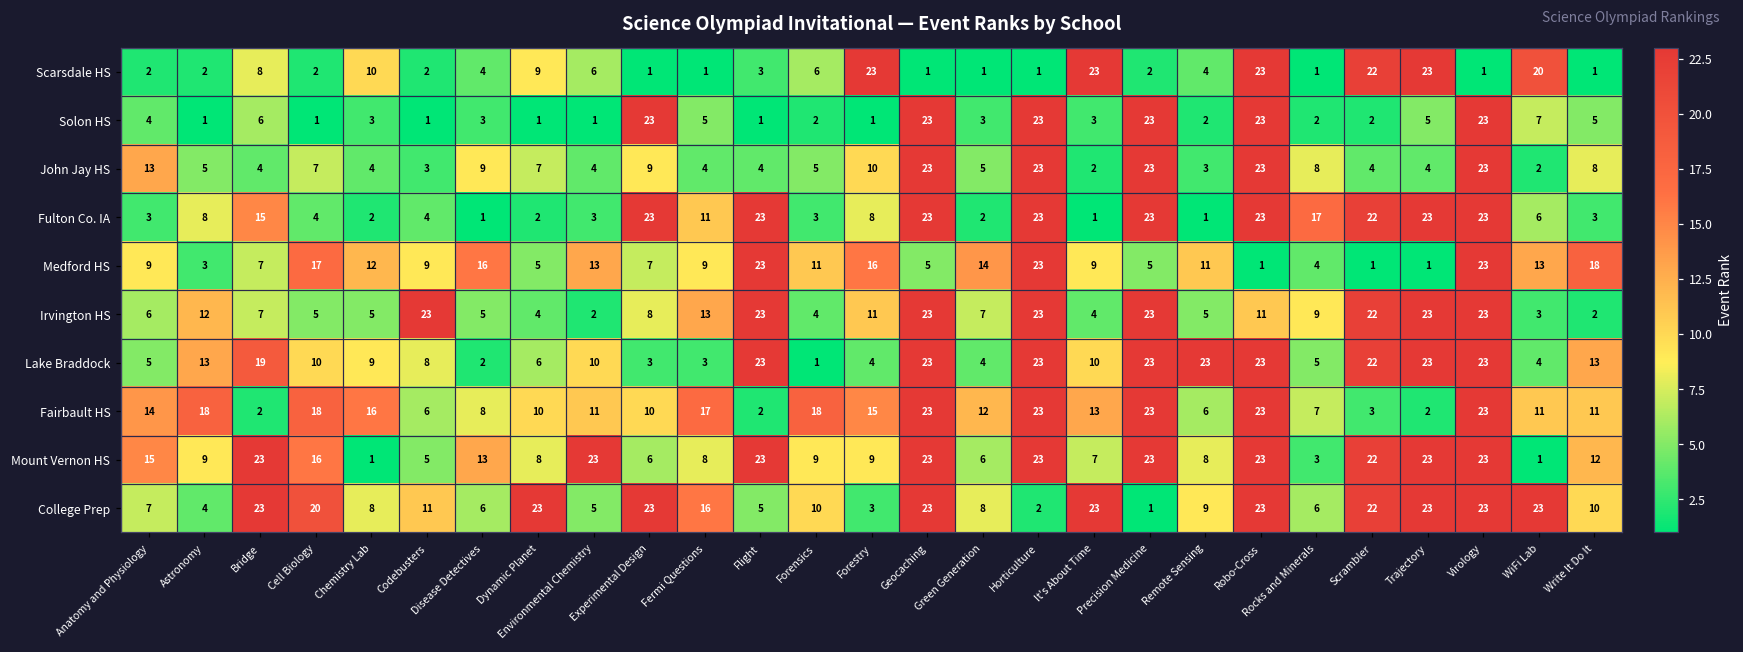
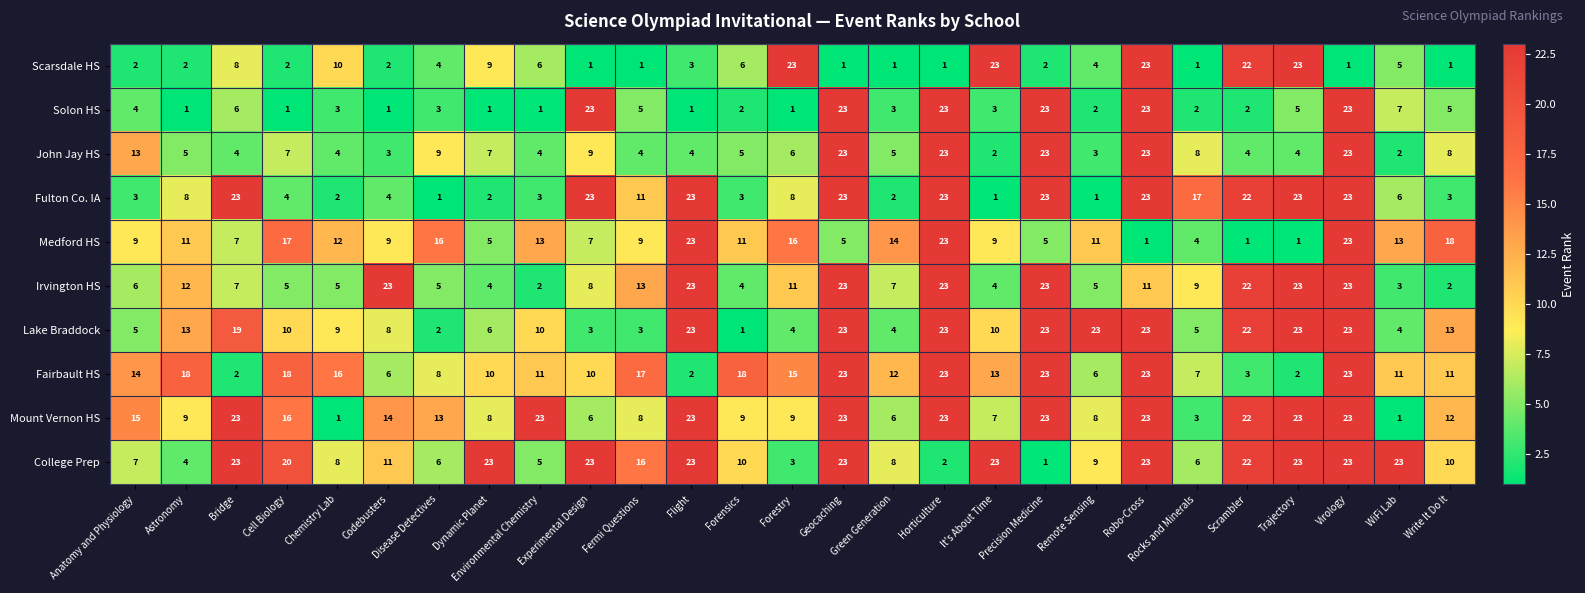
Scarsdale HS, WiFi Lab: 20 -> 5
John Jay HS, Forestry: 10 -> 6
Fulton Co. IA, Bridge: 15 -> 23
Medford HS, Astronomy: 3 -> 11
Mount Vernon HS, Codebusters: 5 -> 14
College Prep, Flight: 5 -> 23
